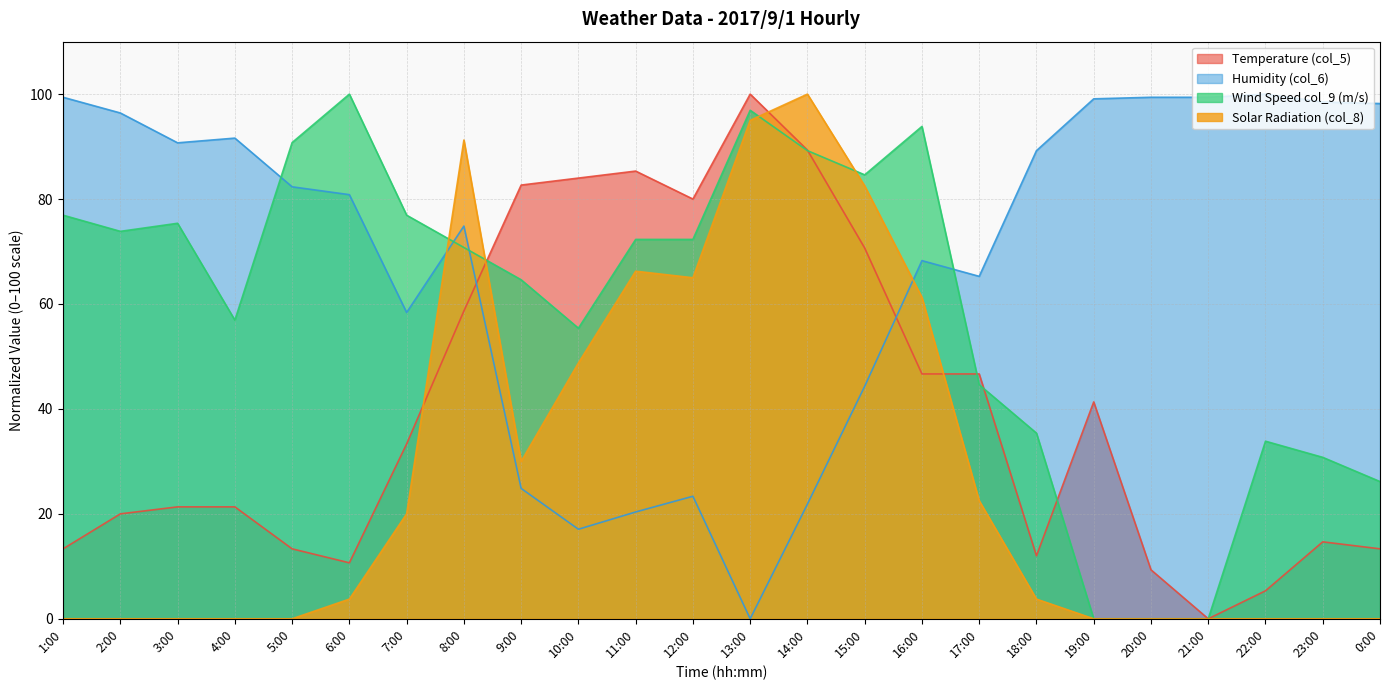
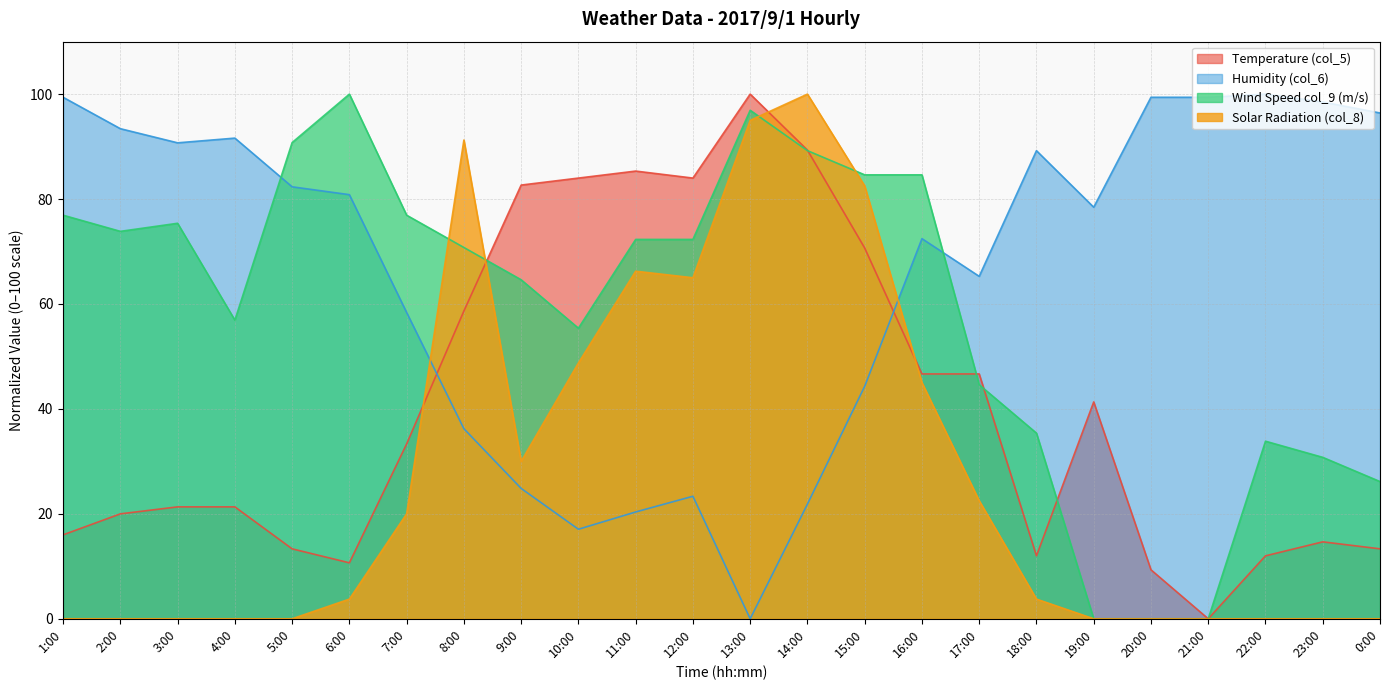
Temperature (col_5), 1:00: 13 -> 16
Humidity (col_6), 2:00: 96 -> 93
Humidity (col_6), 8:00: 75 -> 36
Temperature (col_5), 12:00: 80 -> 84
Humidity (col_6), 16:00: 68 -> 72
Wind Speed col_9 (m/s), 16:00: 94 -> 85
Solar Radiation (col_8), 16:00: 61 -> 45
Humidity (col_6), 19:00: 99 -> 78
Temperature (col_5), 22:00: 5 -> 12
Humidity (col_6), 0:00: 98 -> 96
